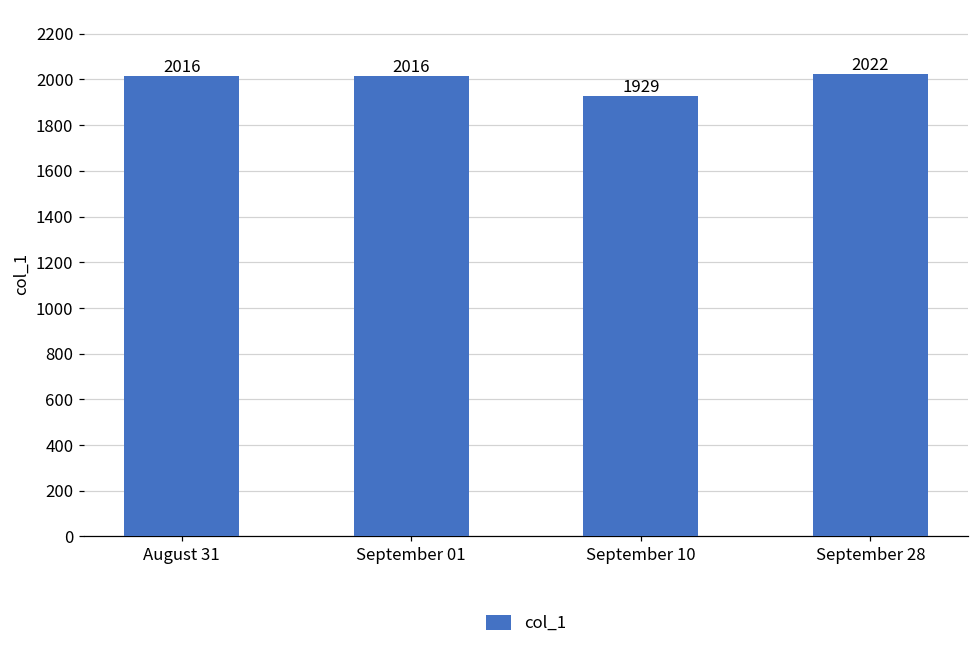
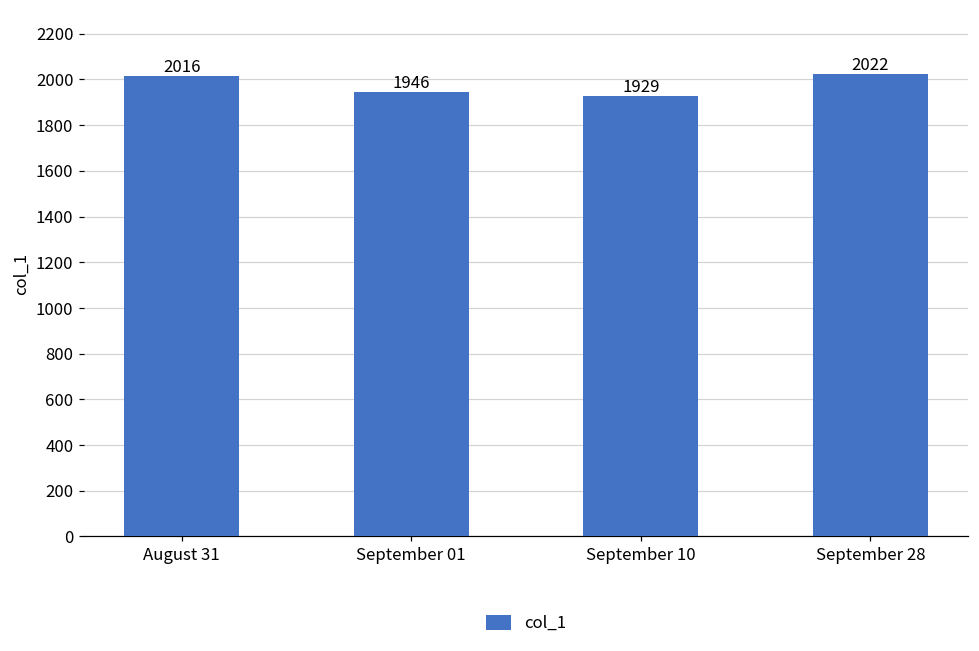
September 01: 2016 -> 1946
